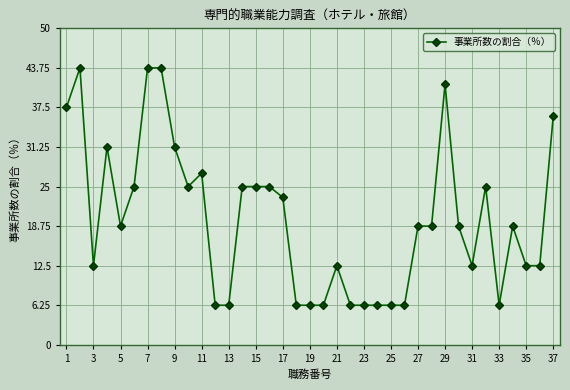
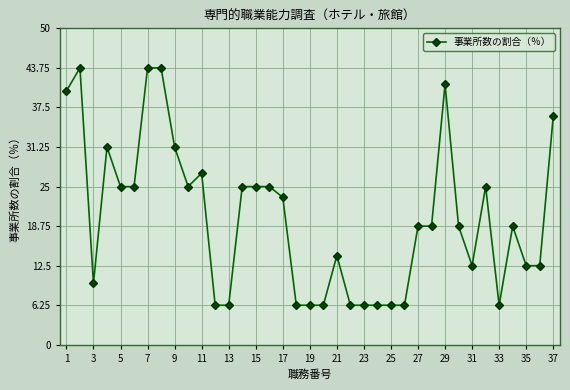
1: 38 -> 40
3: 13 -> 10
5: 19 -> 25
21: 13 -> 14
